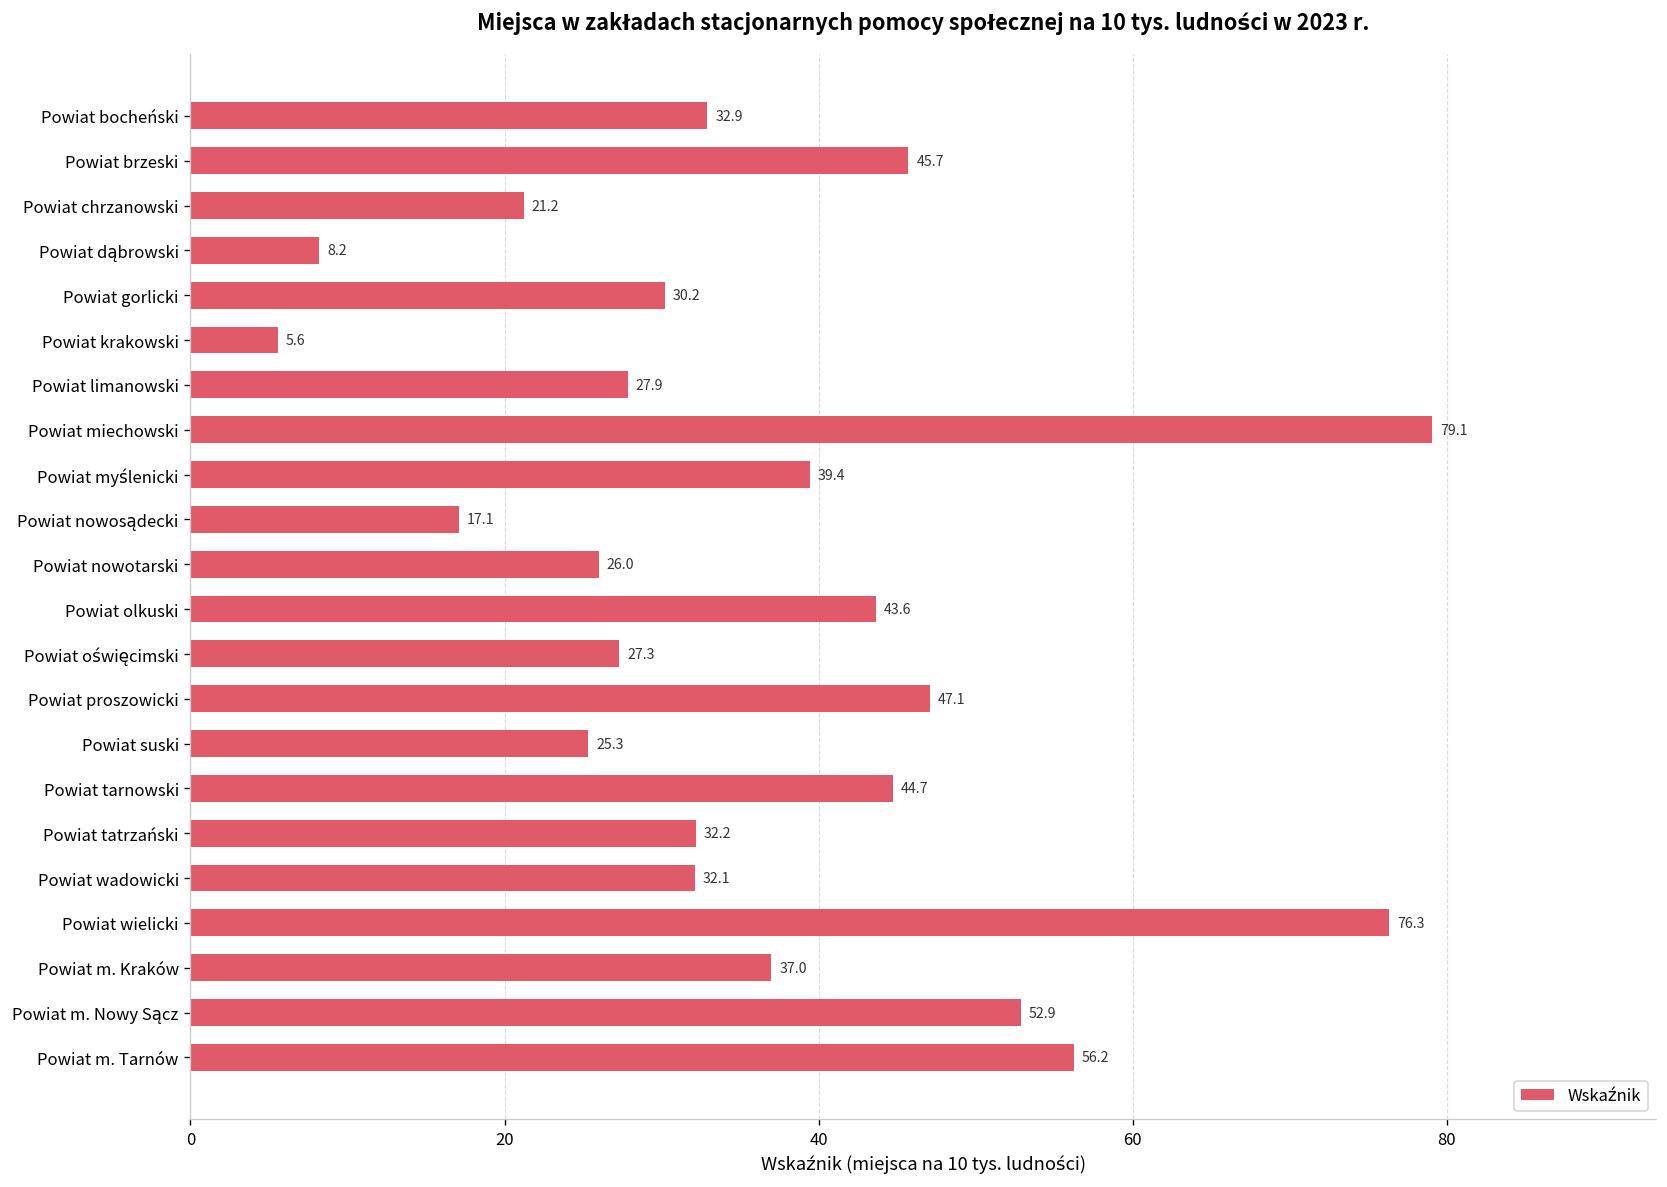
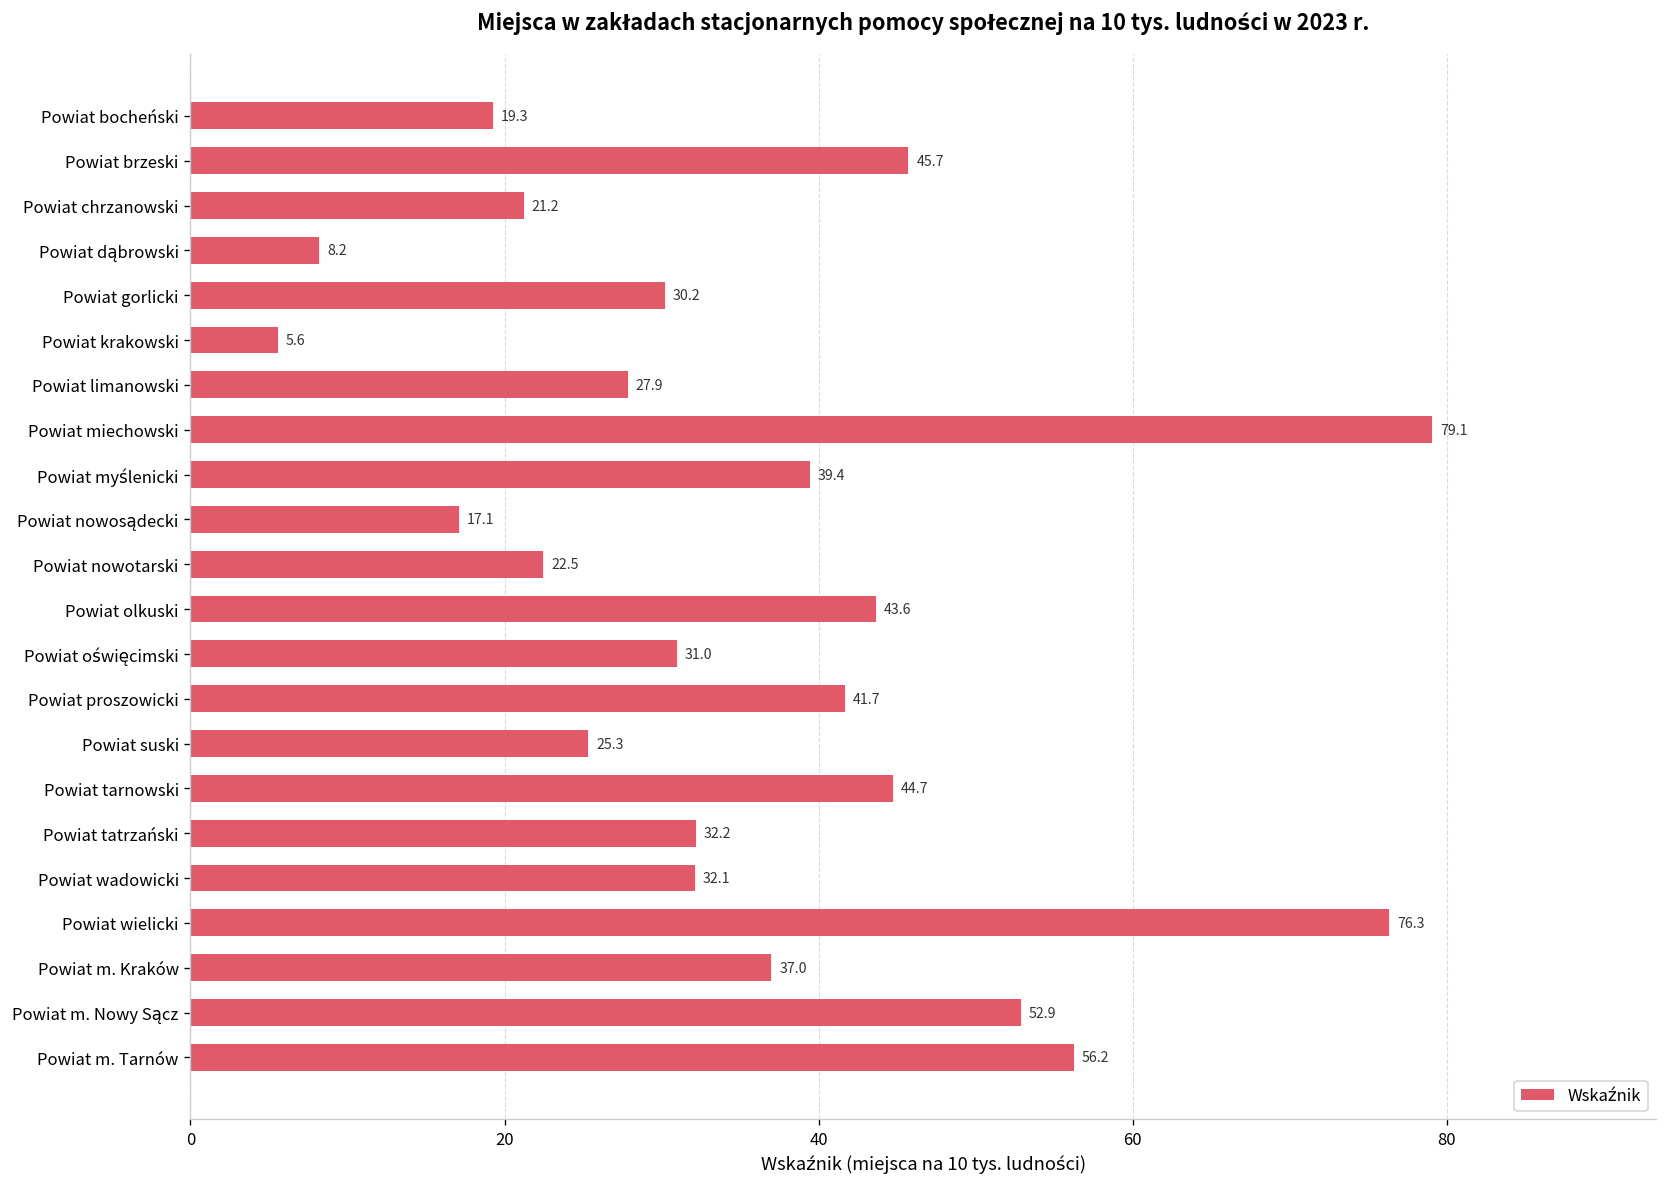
Powiat bocheński: 32.9 -> 19.3
Powiat nowotarski: 26.0 -> 22.5
Powiat oświęcimski: 27.3 -> 31.0
Powiat proszowicki: 47.1 -> 41.7
